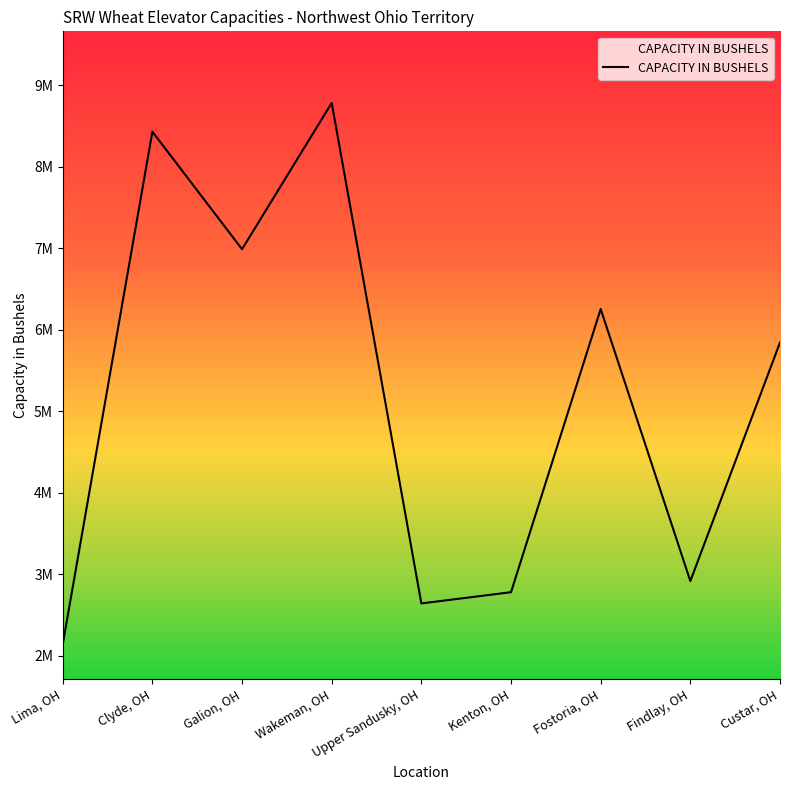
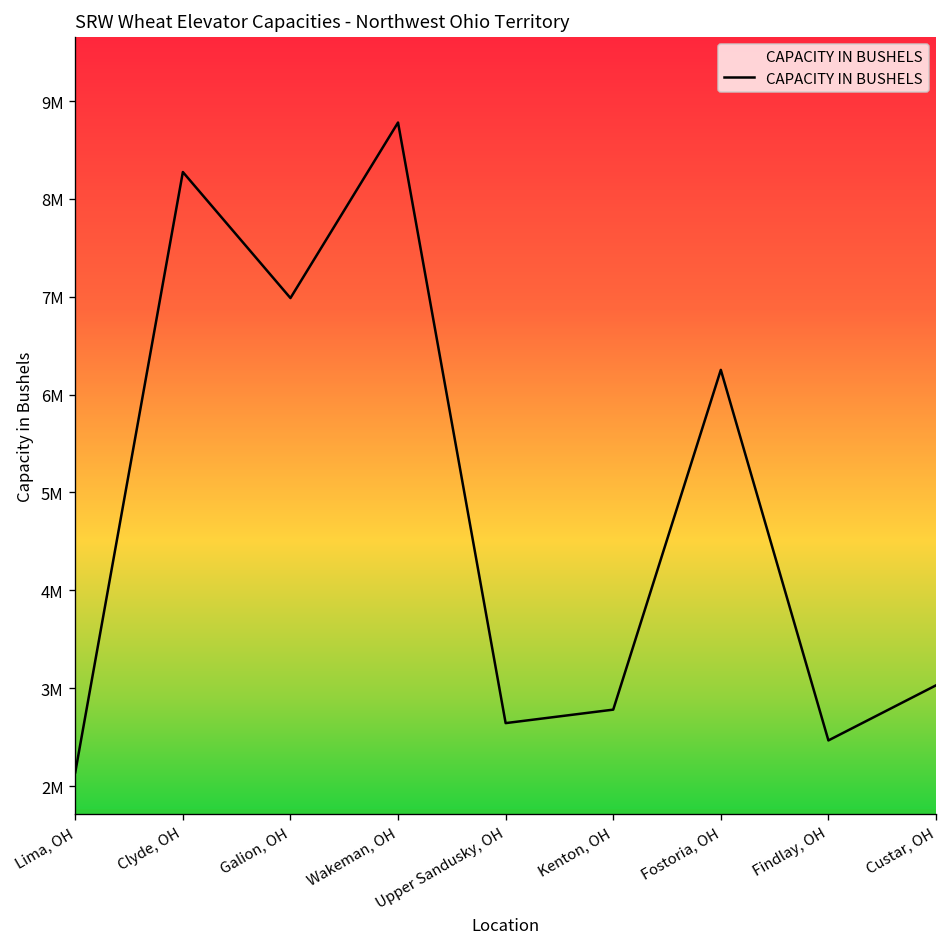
Clyde, OH: 8400000 -> 8300000
Findlay, OH: 2900000 -> 2500000
Custar, OH: 5800000 -> 3000000
